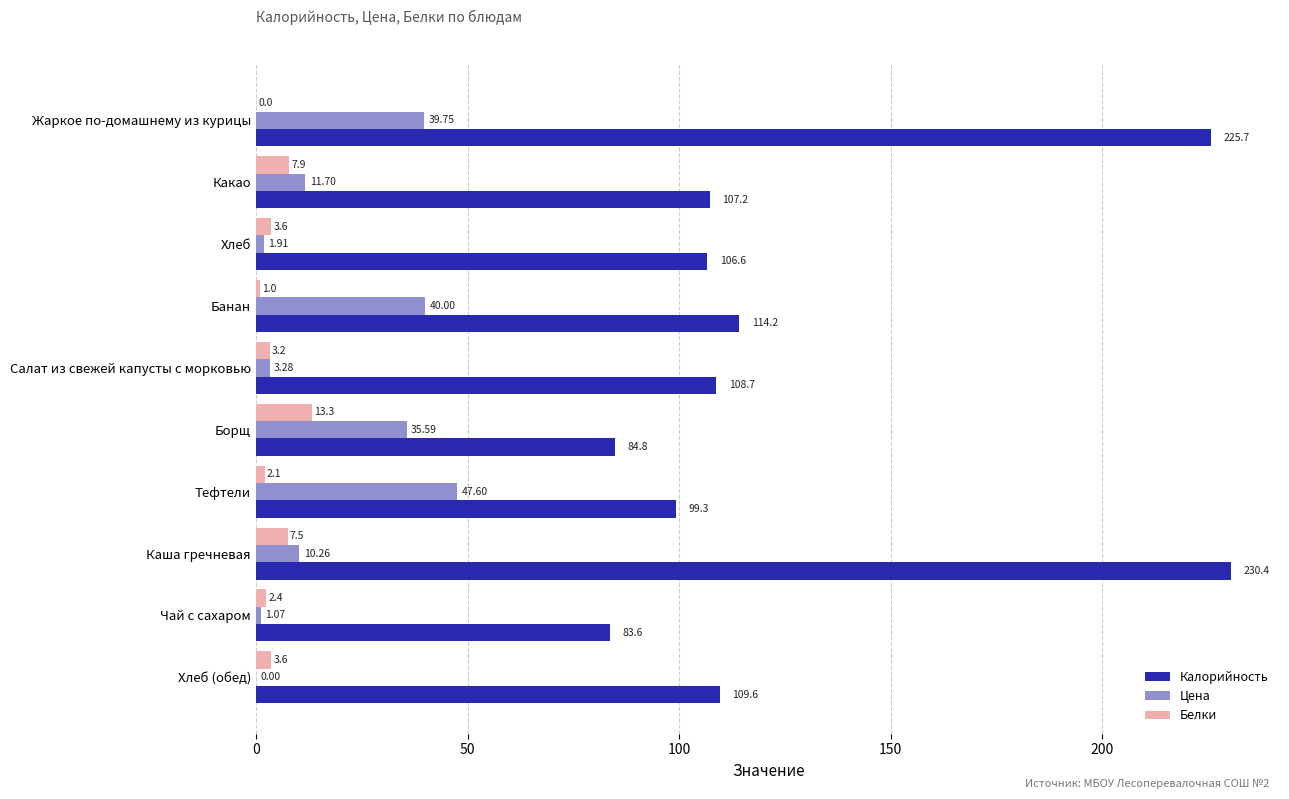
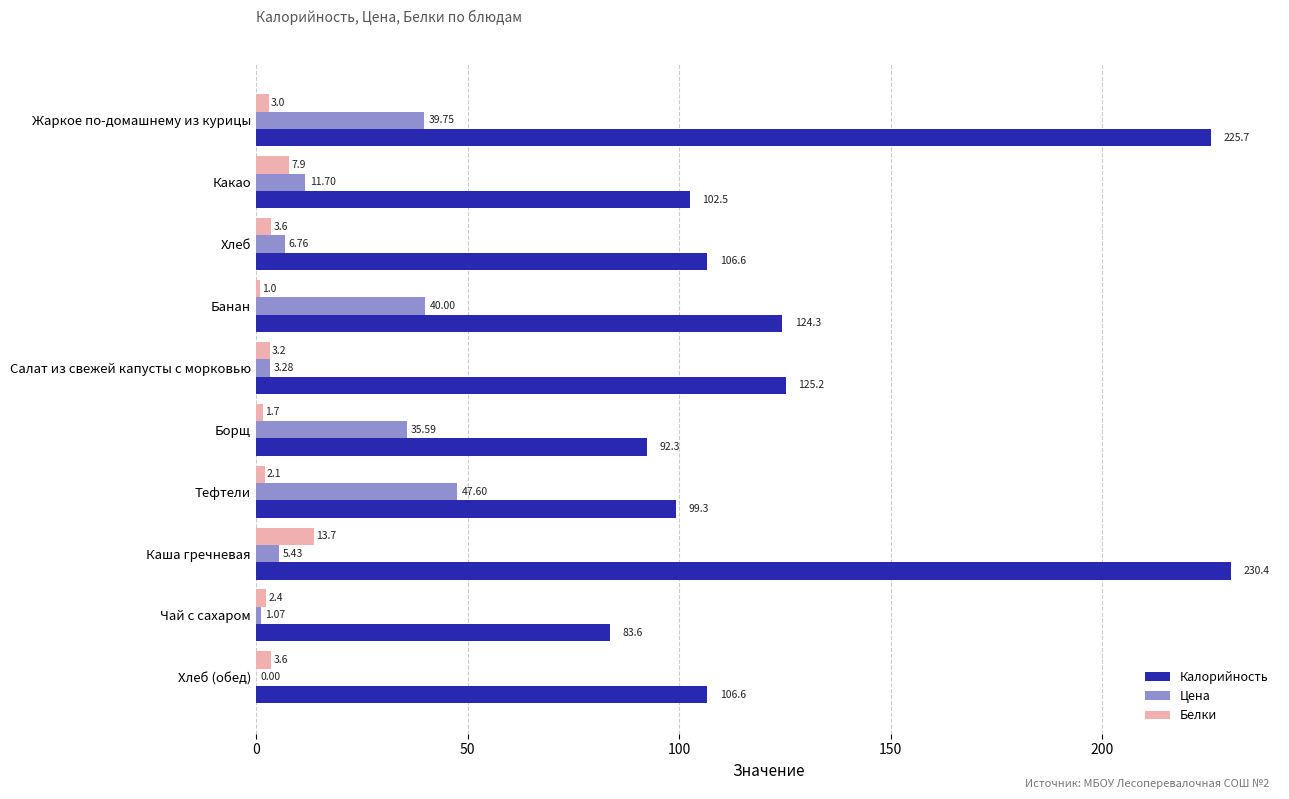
Белки, Жаркое по-домашнему из курицы: 0.0 -> 3.0
Калорийность, Какао: 107.2 -> 102.5
Цена, Хлеб: 1.91 -> 6.76
Калорийность, Банан: 114.2 -> 124.3
Калорийность, Салат из свежей капусты с морковью: 108.7 -> 125.2
Белки, Борщ: 13.3 -> 1.7
Калорийность, Борщ: 84.8 -> 92.3
Белки, Каша гречневая: 7.5 -> 13.7
Цена, Каша гречневая: 10.26 -> 5.43
Калорийность, Хлеб (обед): 109.6 -> 106.6
